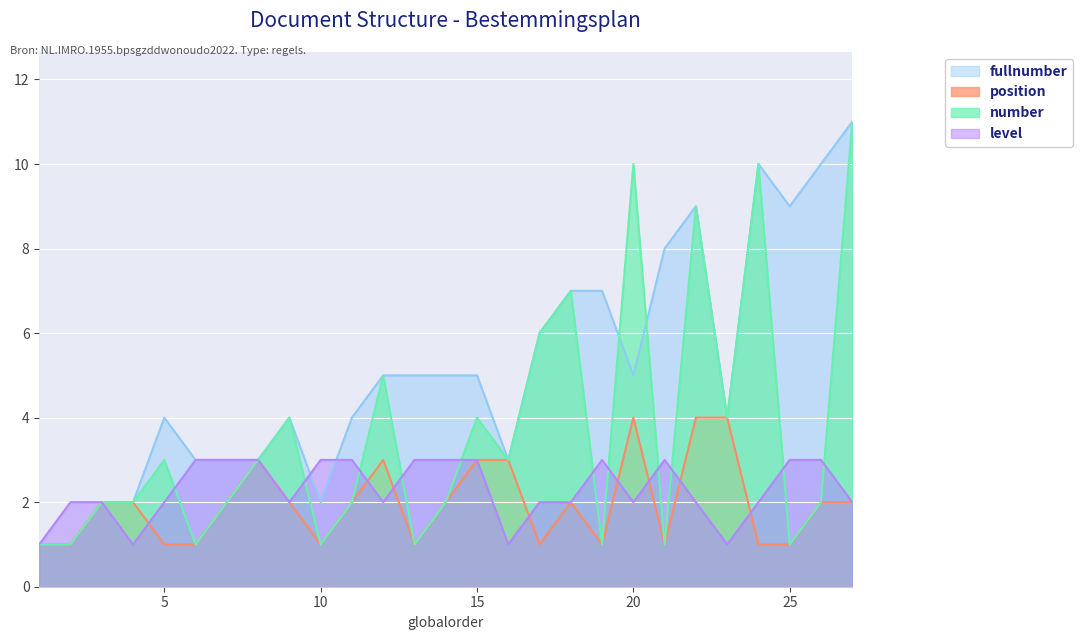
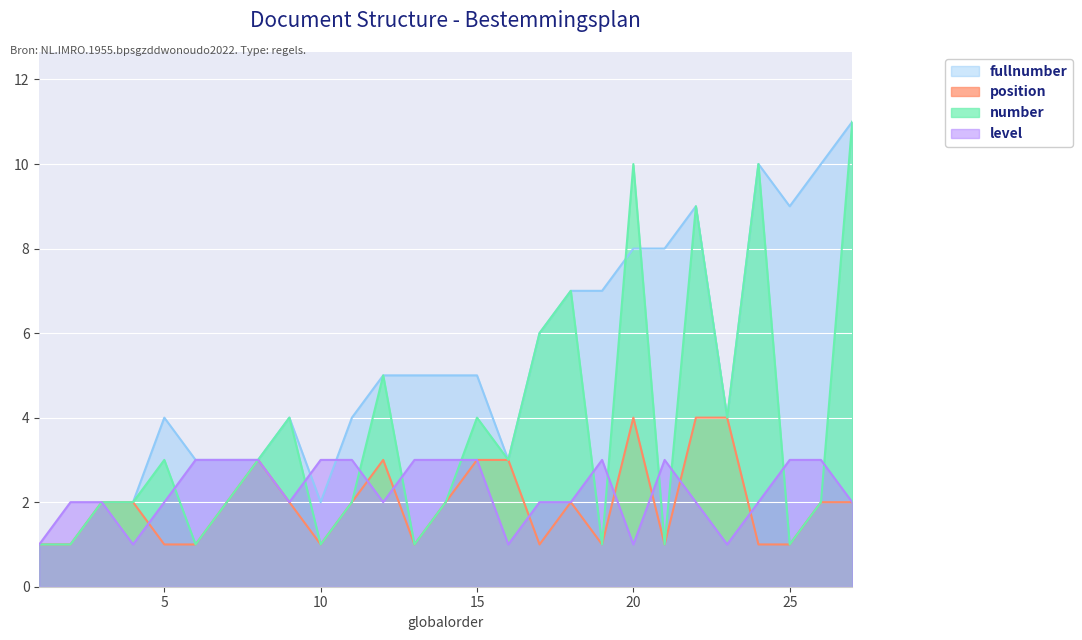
fullnumber, 20: 5 -> 8
level, 20: 2 -> 1
